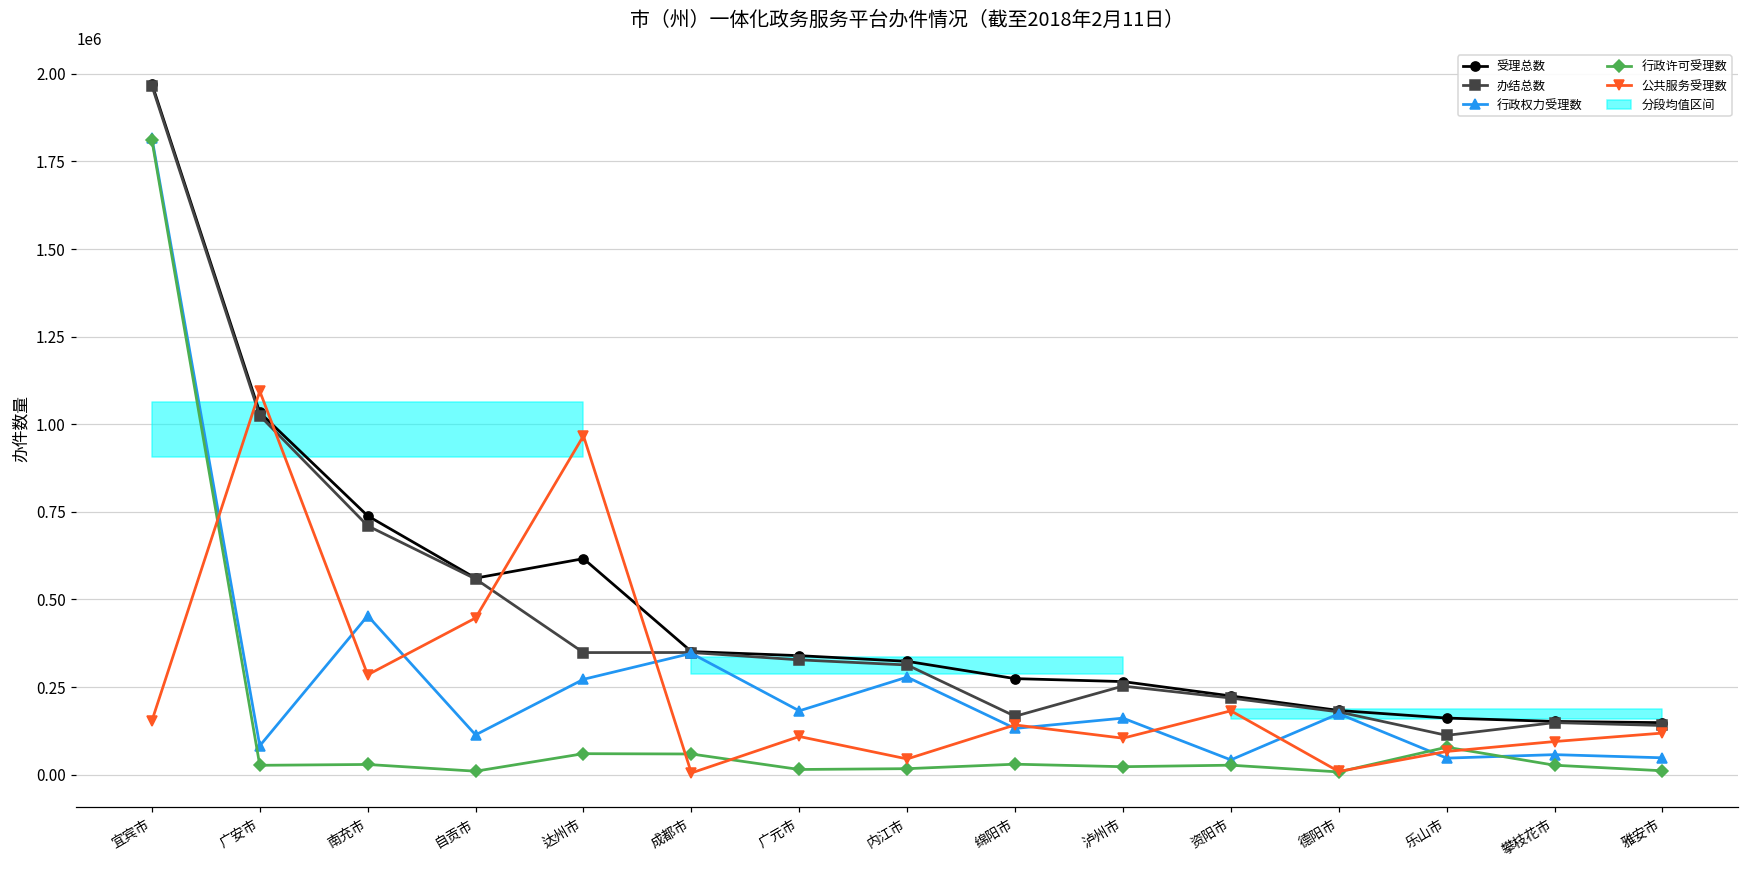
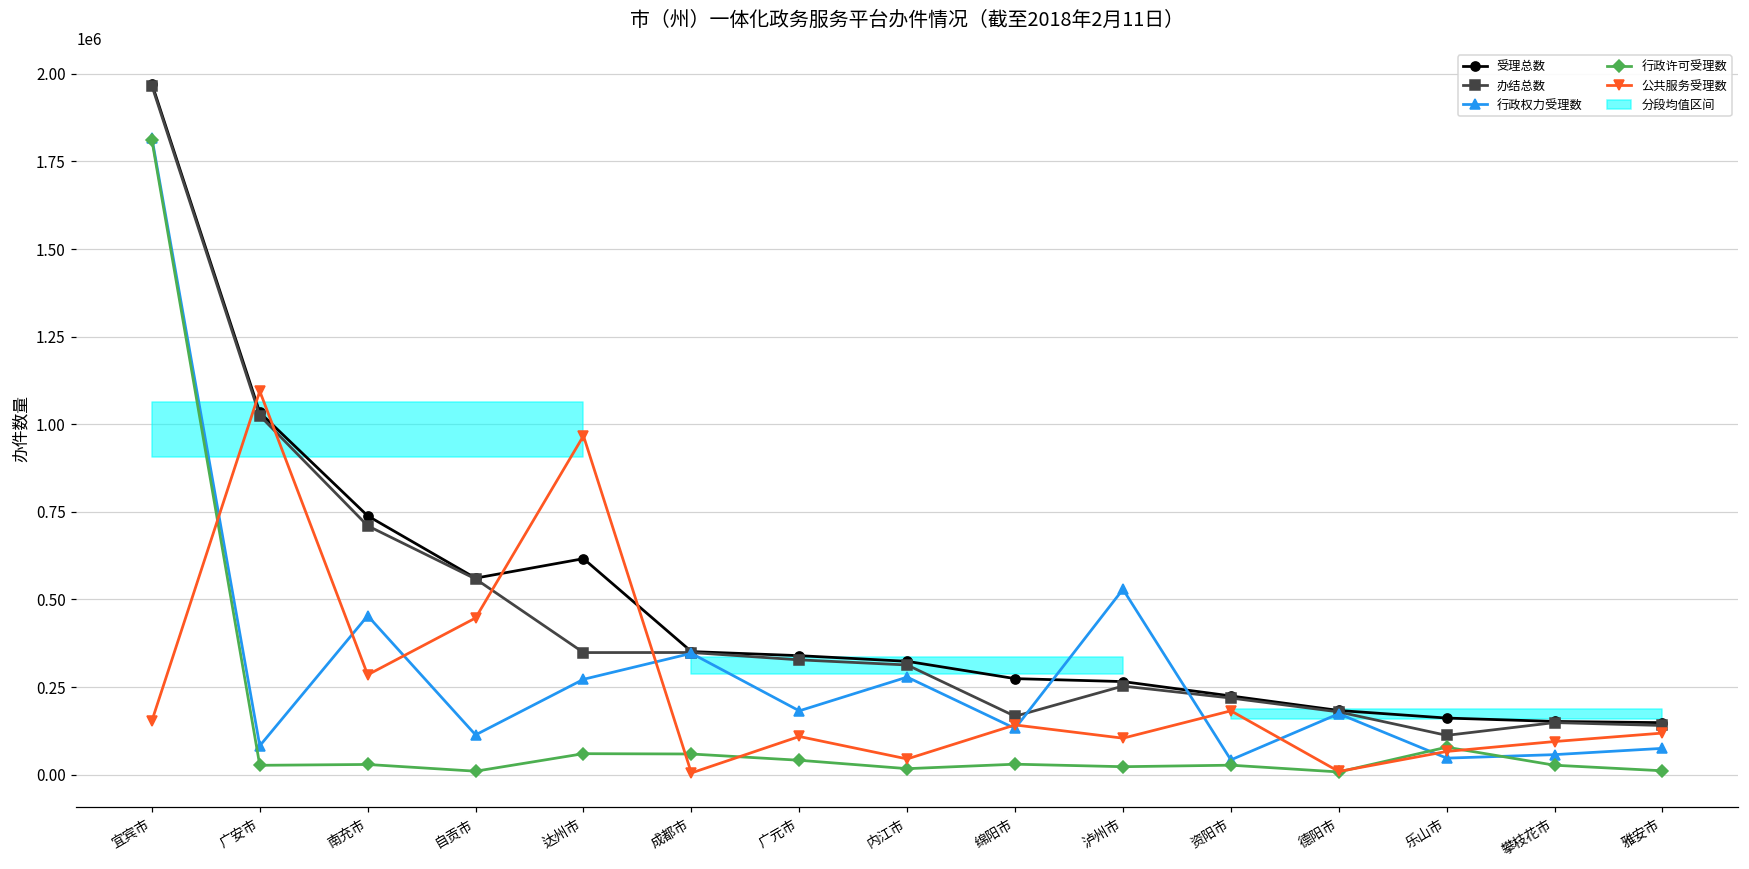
行政许可受理数, 广元市: 10000 -> 40000
行政权力受理数, 泸州市: 160000 -> 530000
行政权力受理数, 雅安市: 50000 -> 80000
